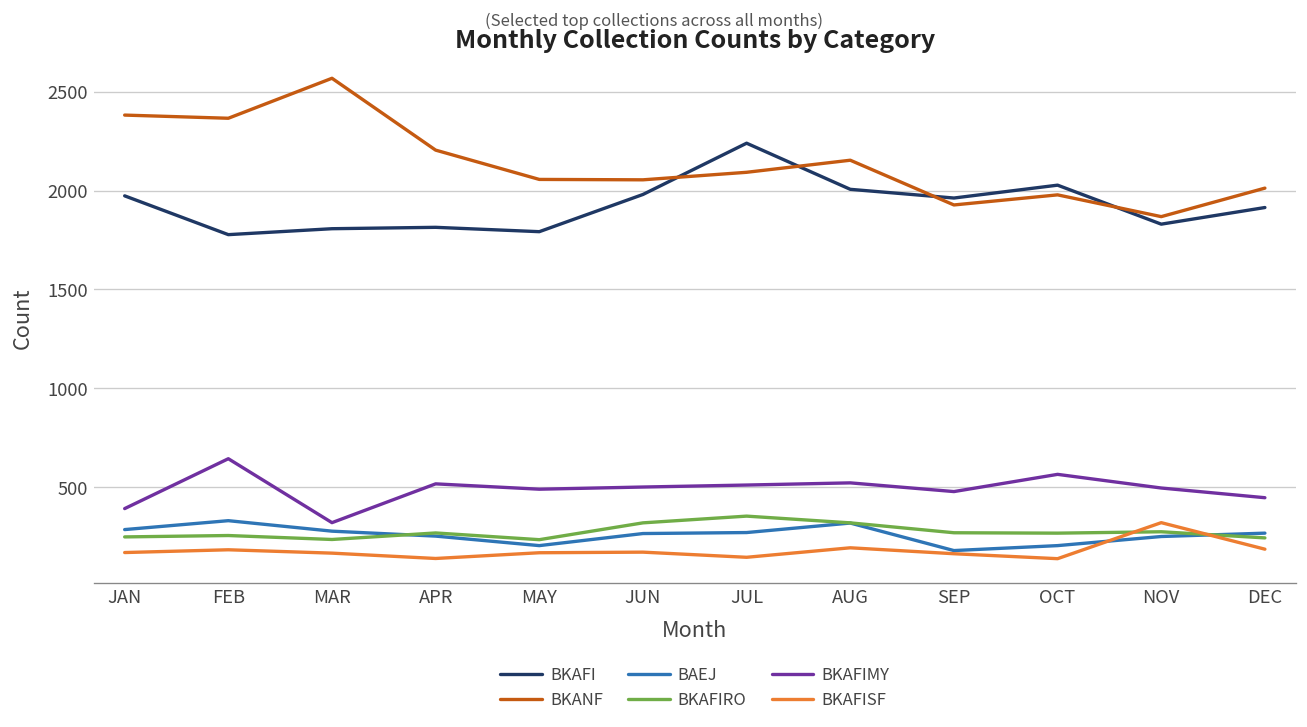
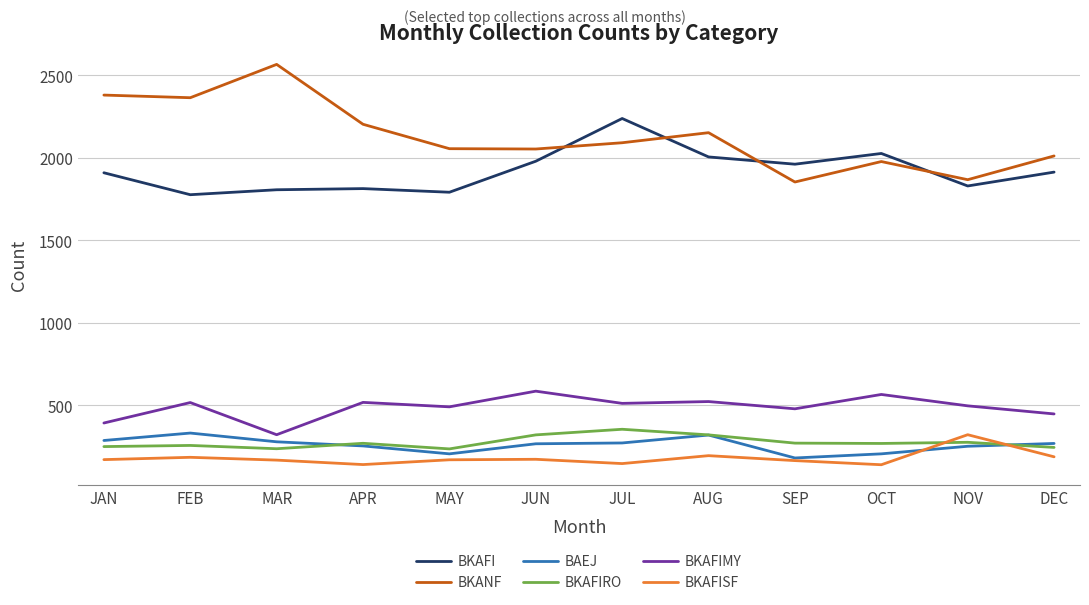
BKAFI, JAN: 1970 -> 1910
BKAFIMY, FEB: 650 -> 520
BKAFIMY, JUN: 500 -> 590
BKANF, SEP: 1930 -> 1850
